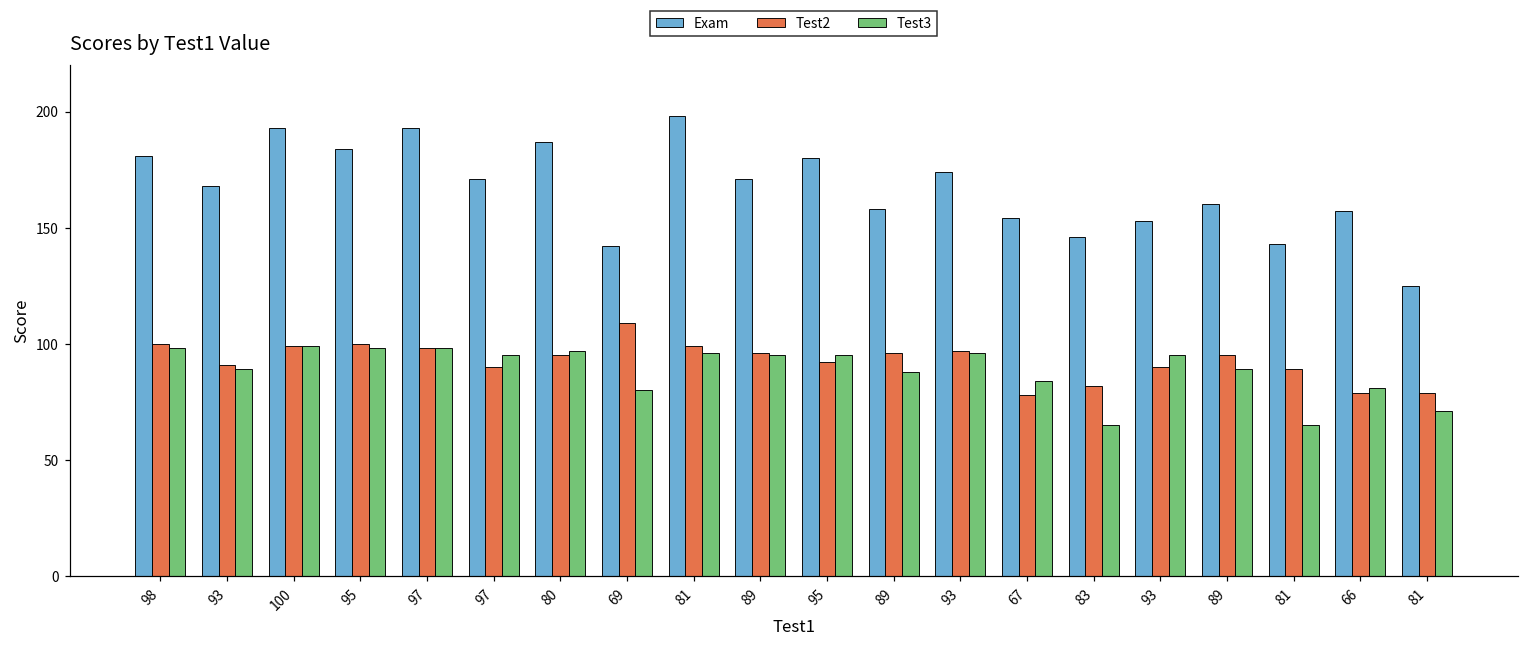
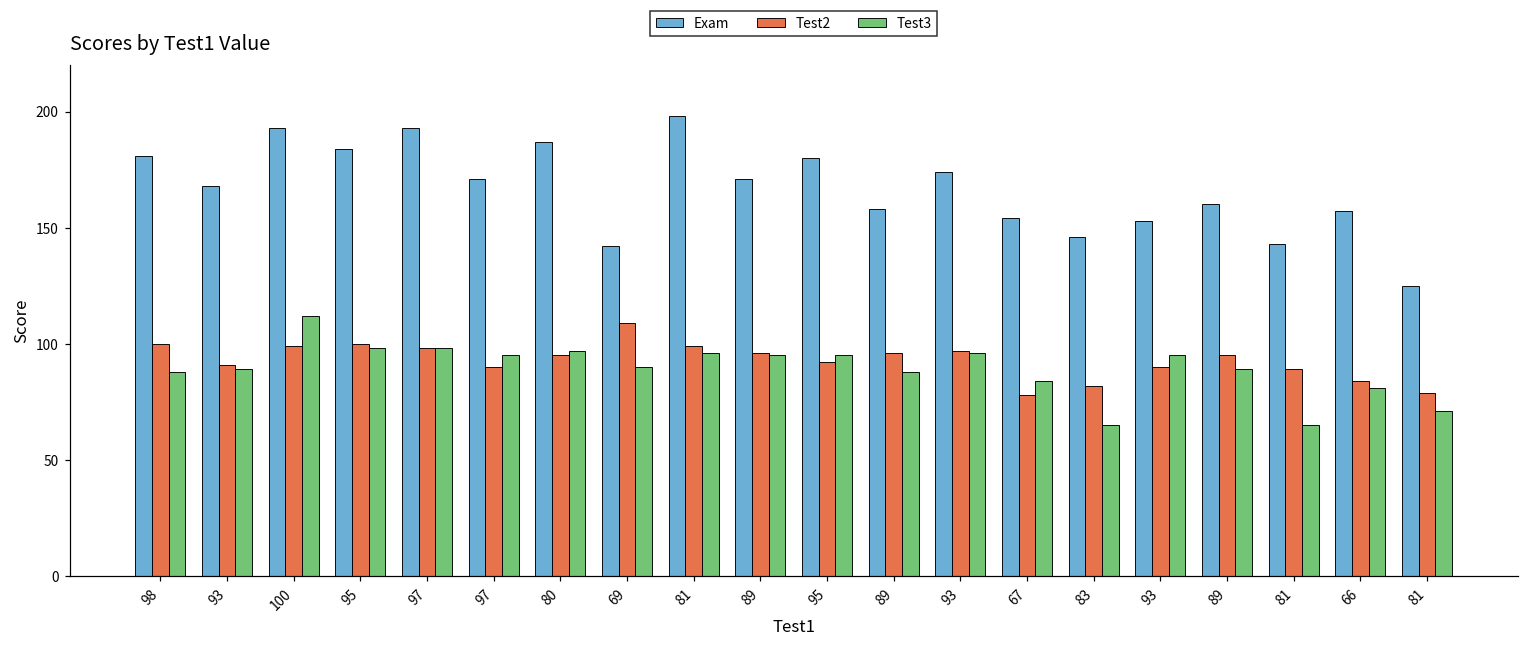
Test3, 98: 98 -> 88
Test3, 100: 99 -> 112
Test3, 69: 80 -> 90
Test2, 66: 79 -> 84
